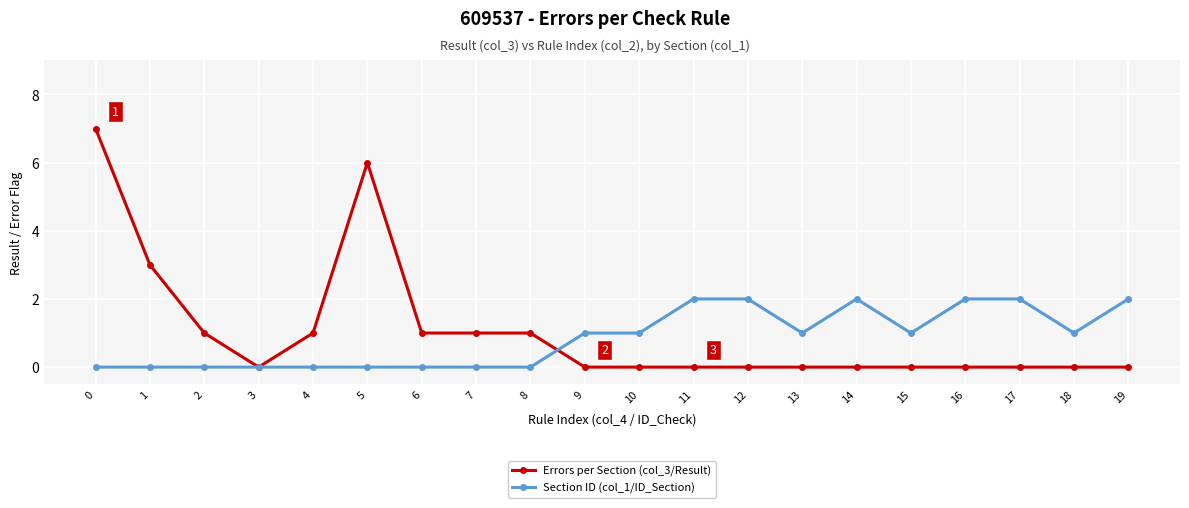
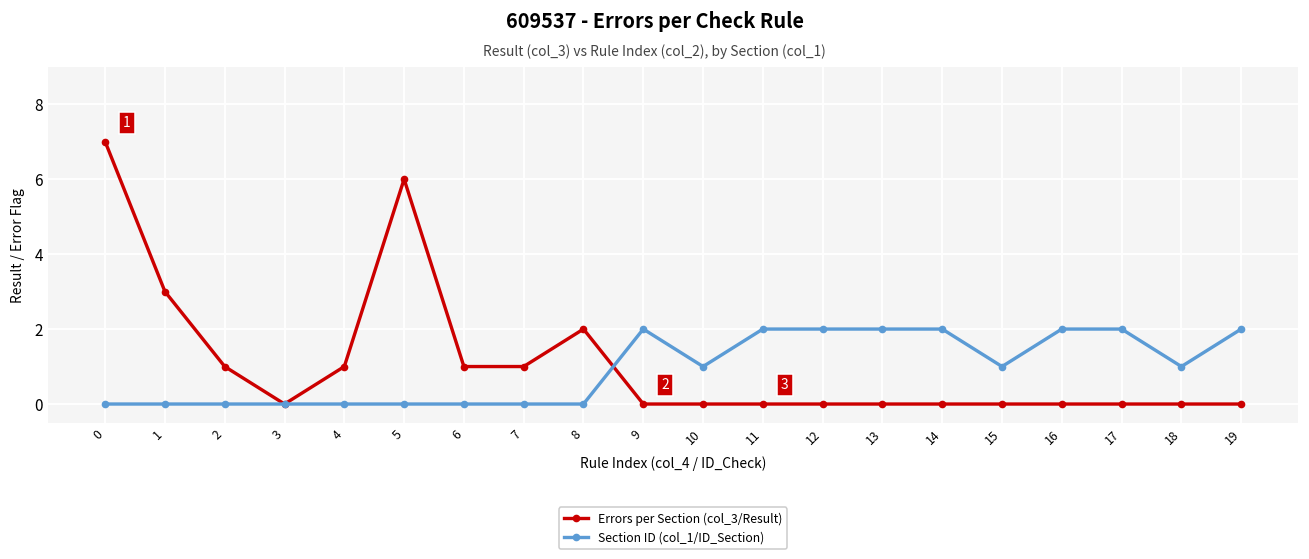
Errors per Section (col_3/Result), 8: 1 -> 2
Section ID (col_1/ID_Section), 9: 1 -> 2
Section ID (col_1/ID_Section), 13: 1 -> 2
